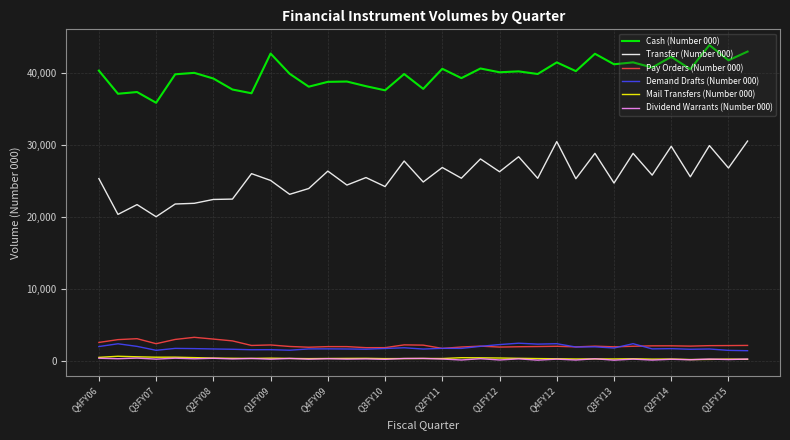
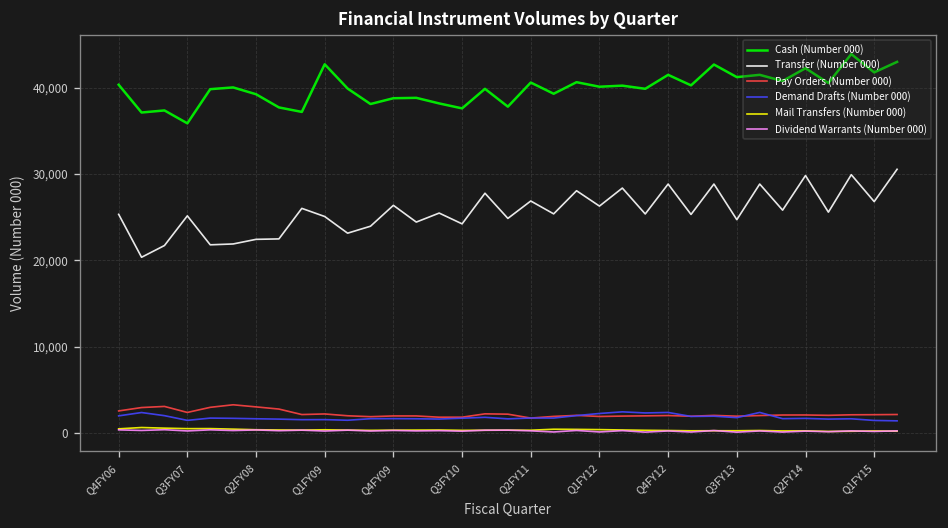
Transfer (Number 000), Q3FY07: 20,000 -> 25,000
Transfer (Number 000), Q4FY12: 30,000 -> 29,000
